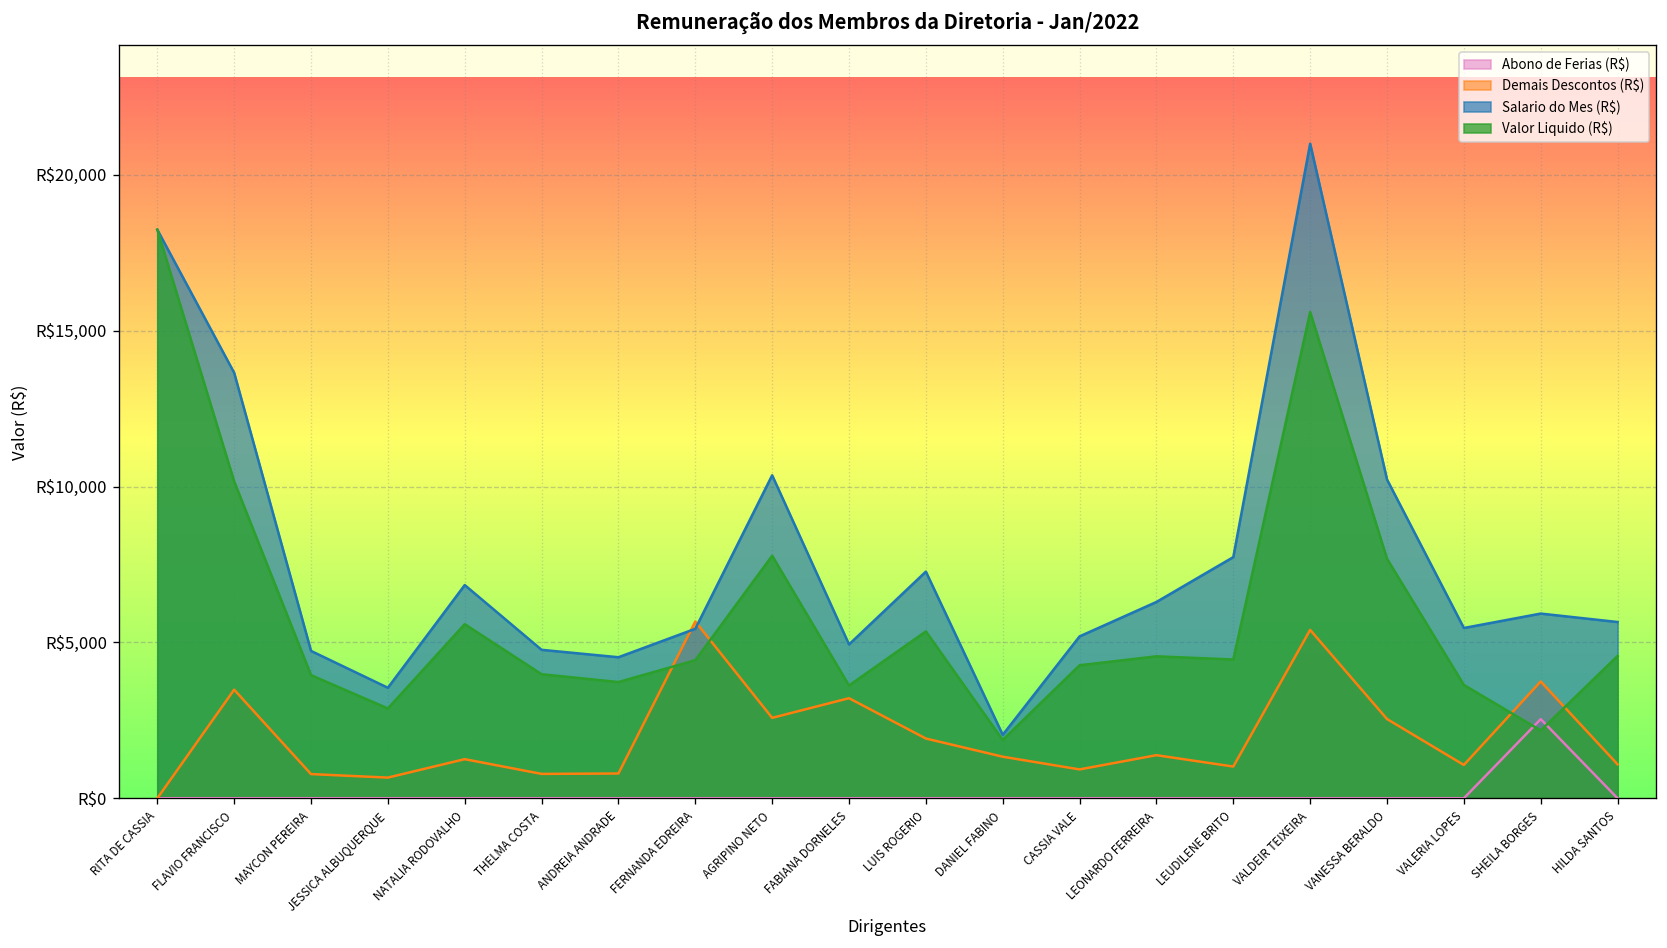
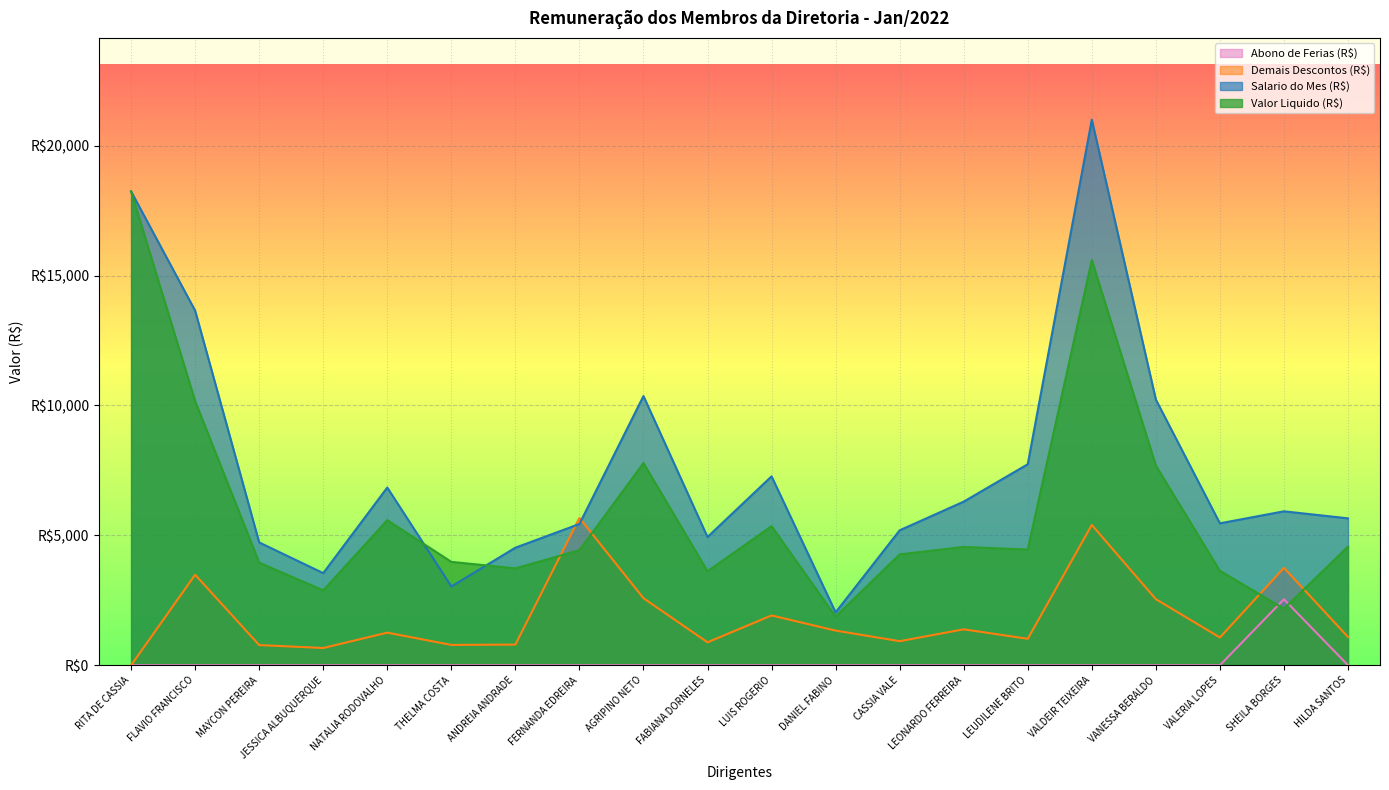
Salario do Mes (R$), THELMA COSTA: R$4,800 -> R$3,000
Demais Descontos (R$), FABIANA DORNELES: R$3,200 -> R$900
